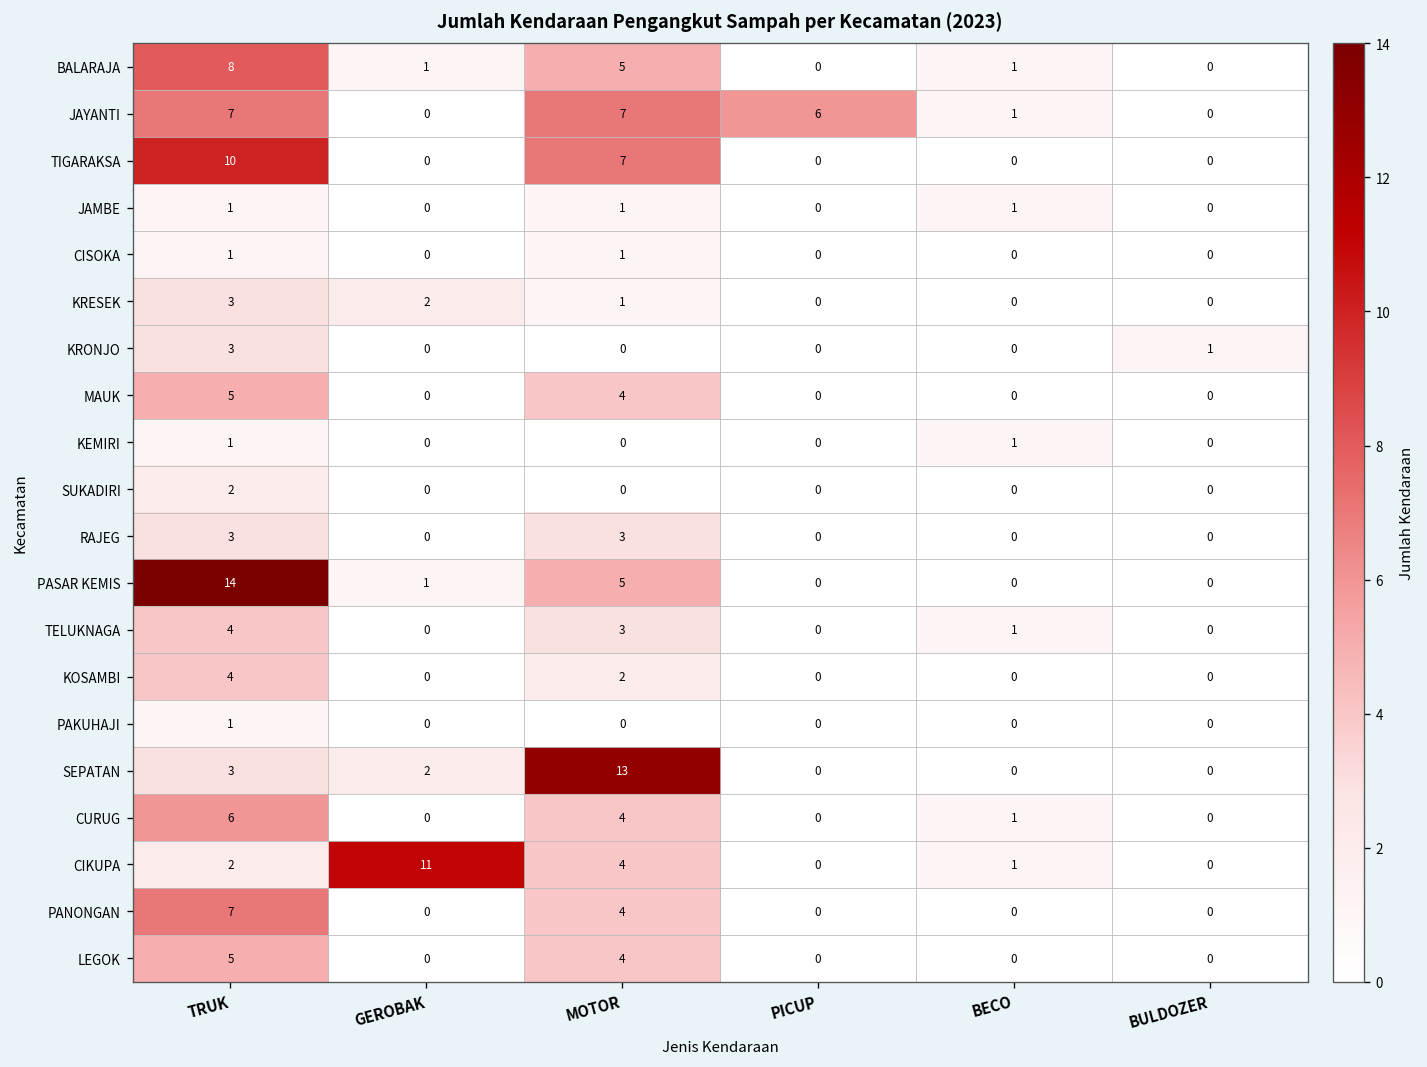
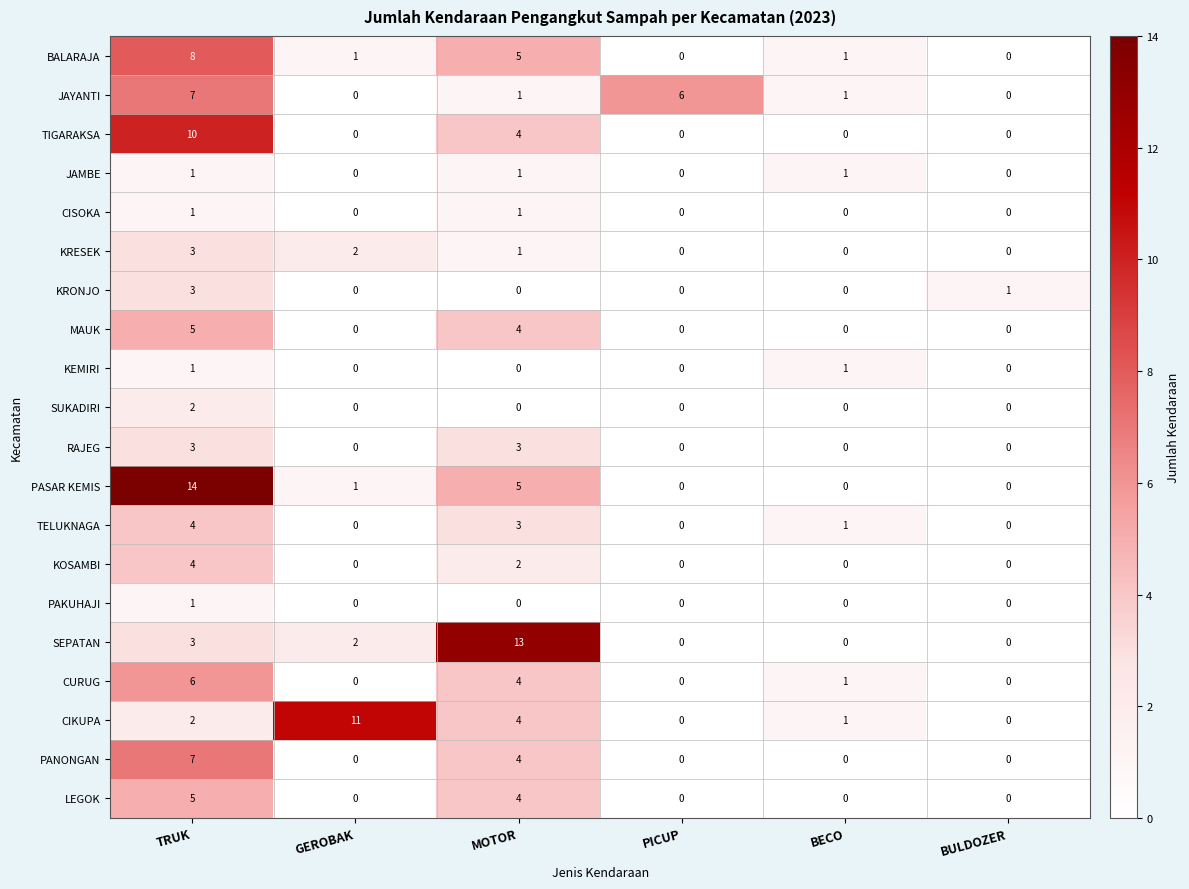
JAYANTI, MOTOR: 7 -> 1
TIGARAKSA, MOTOR: 7 -> 4
